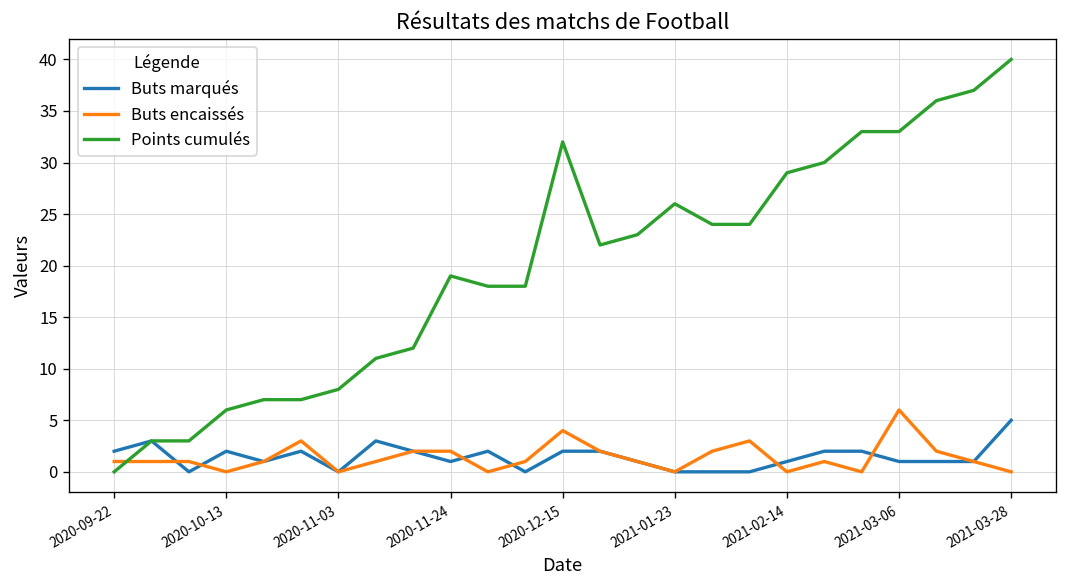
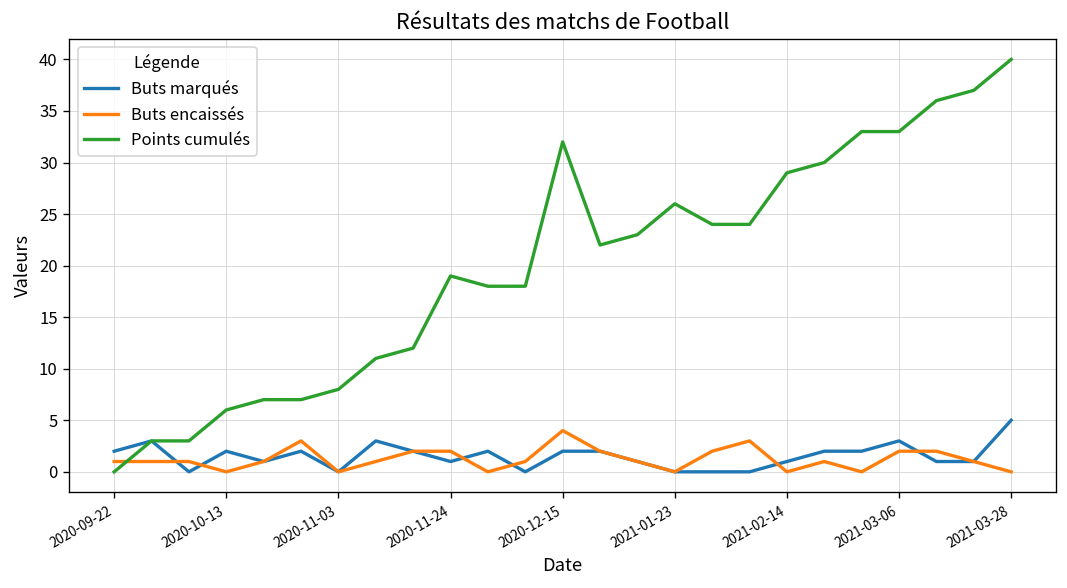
Buts marqués, 2021-03-06: 1 -> 3
Buts encaissés, 2021-03-06: 6 -> 2
